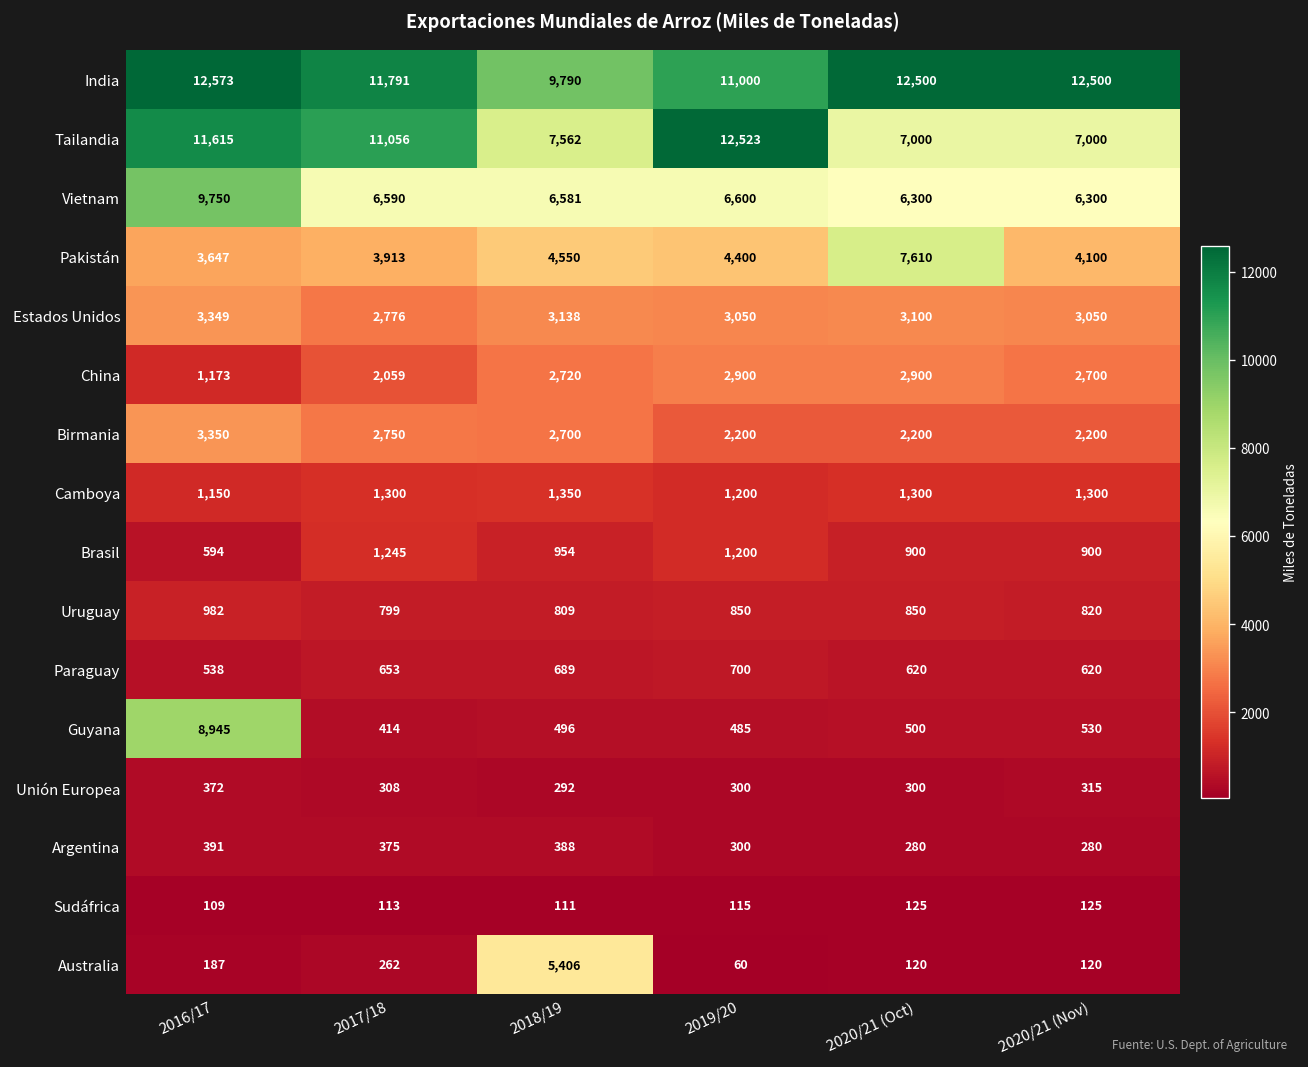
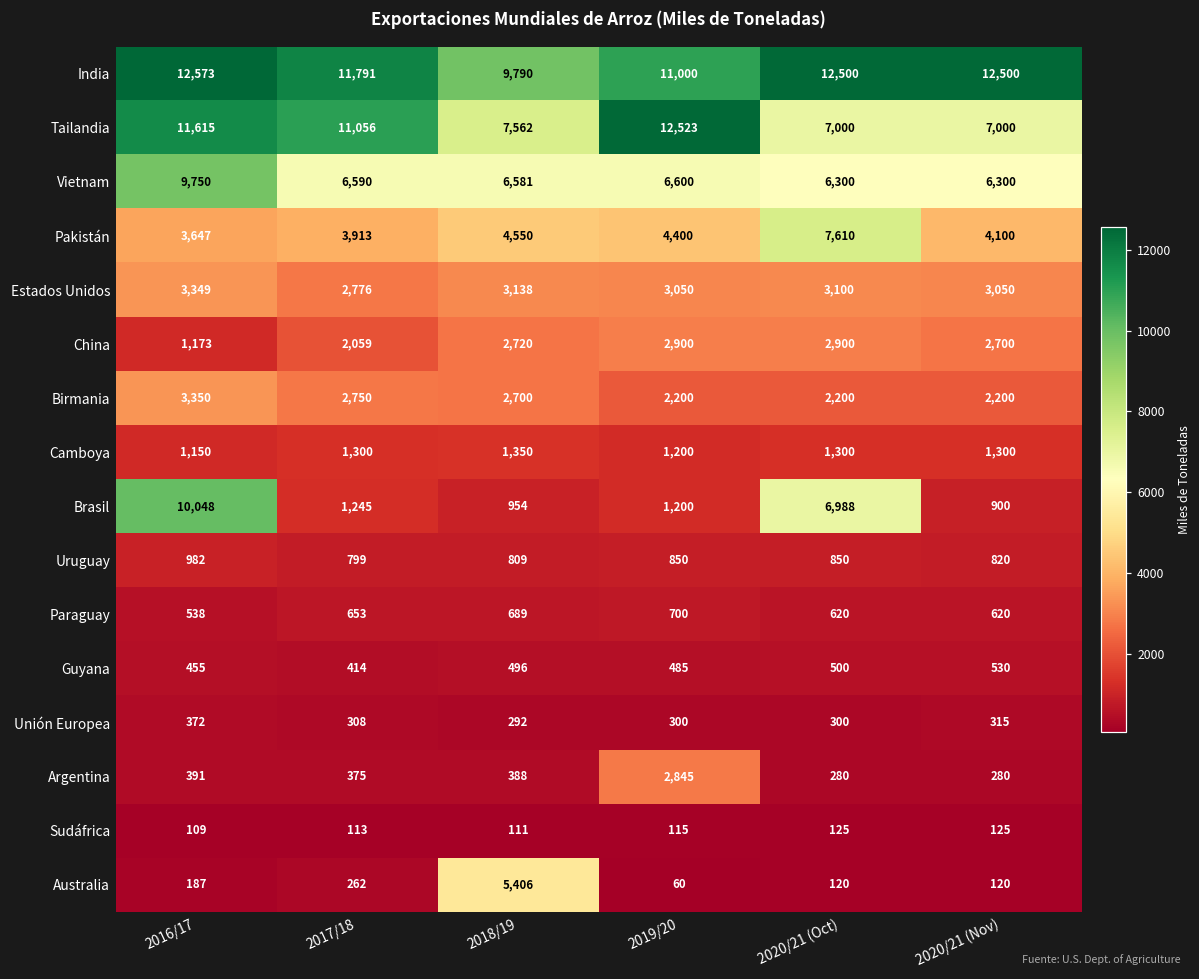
Brasil, 2016/17: 594 -> 10,048
Brasil, 2020/21 (Oct): 900 -> 6,988
Guyana, 2016/17: 8,945 -> 455
Argentina, 2019/20: 300 -> 2,845
